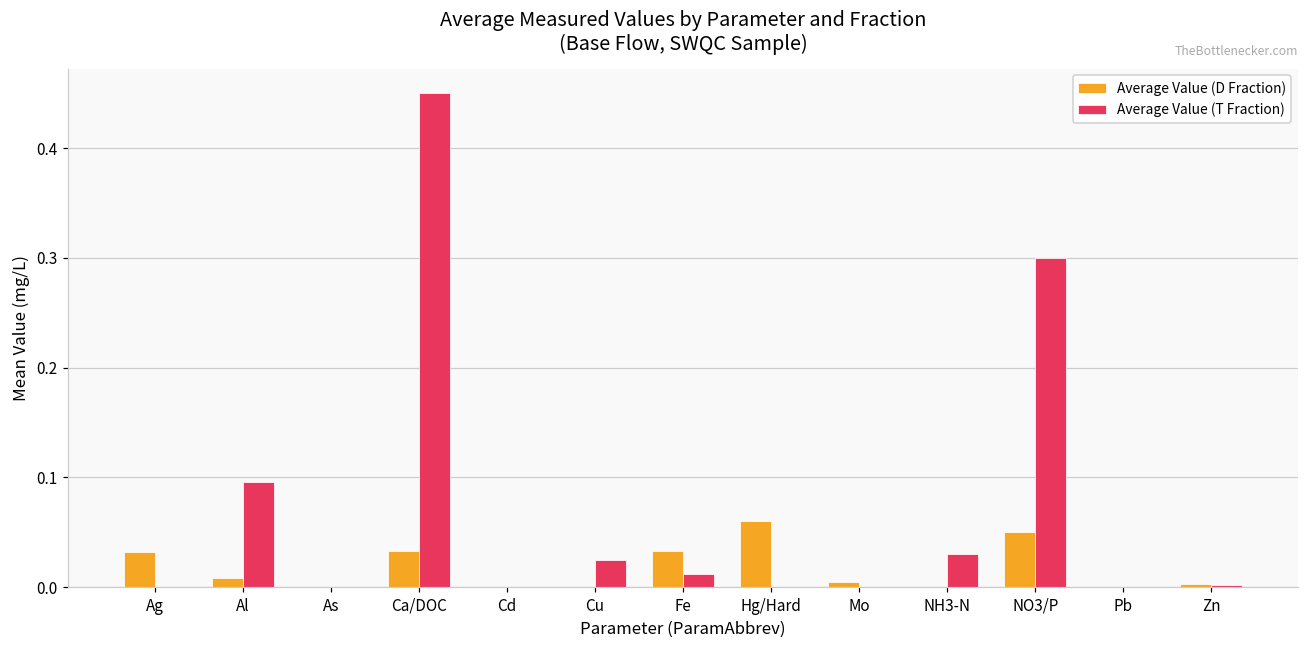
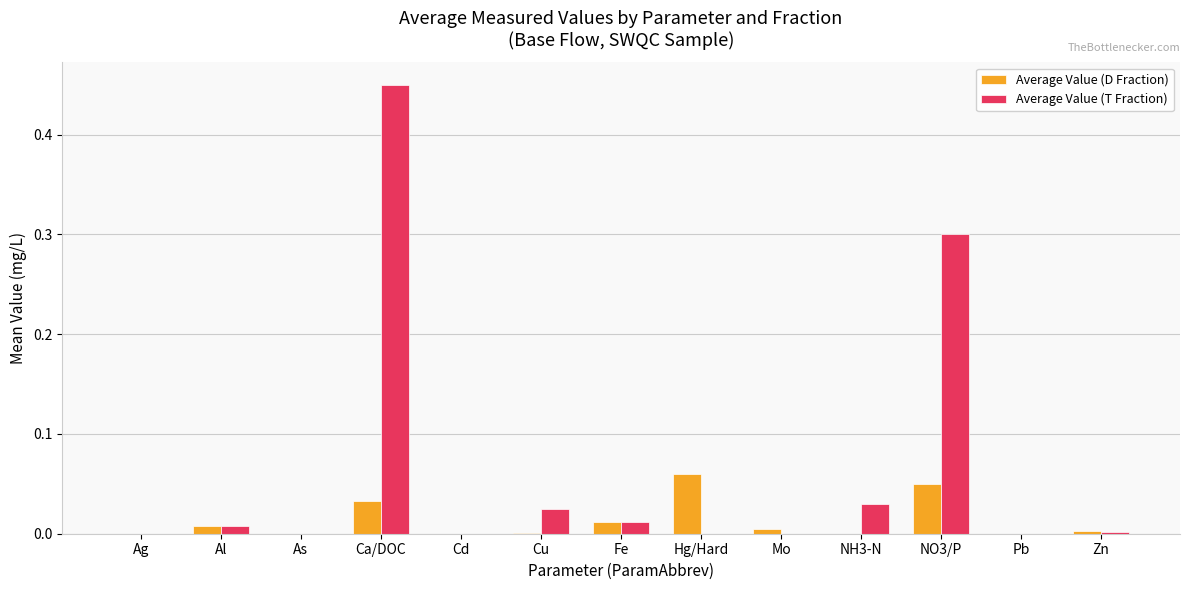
Average Value (D Fraction), Ag: 0.03 -> 0.00
Average Value (T Fraction), Al: 0.10 -> 0.01
Average Value (D Fraction), Fe: 0.03 -> 0.01
